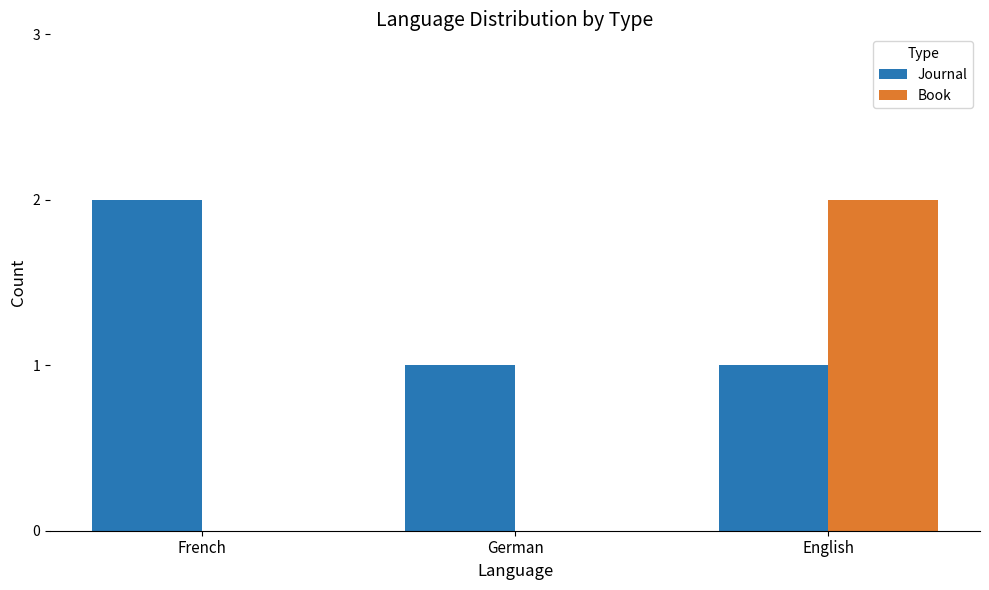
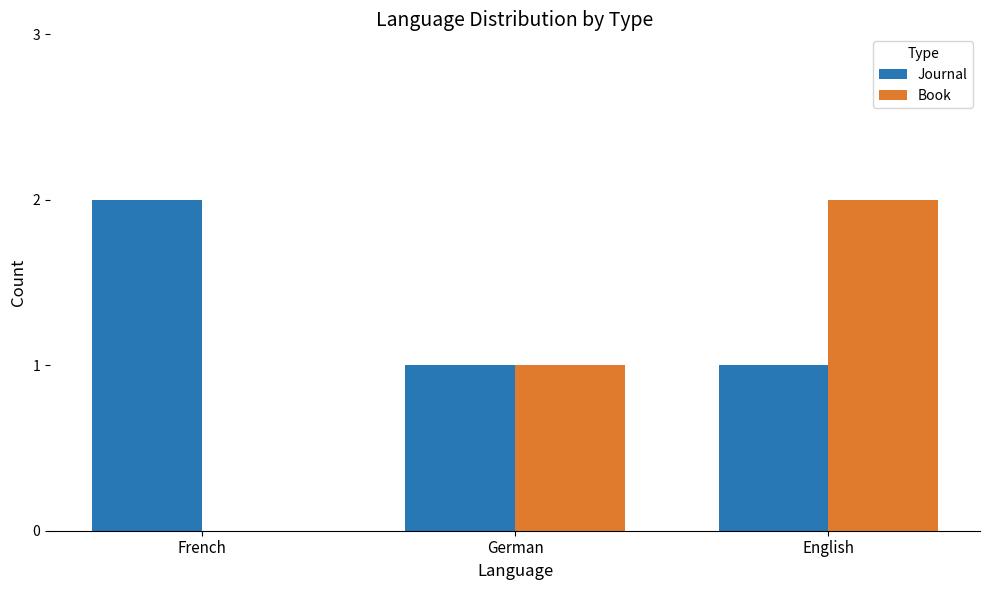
Book, German: 0 -> 1
